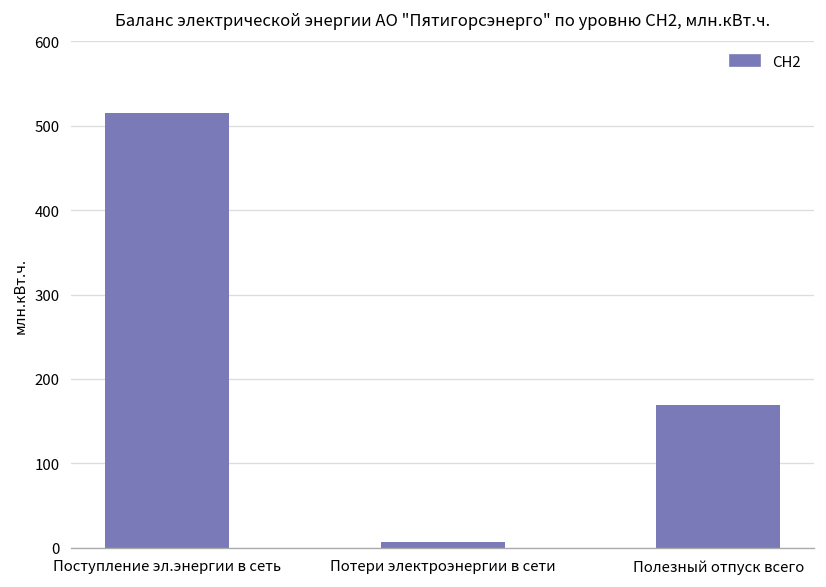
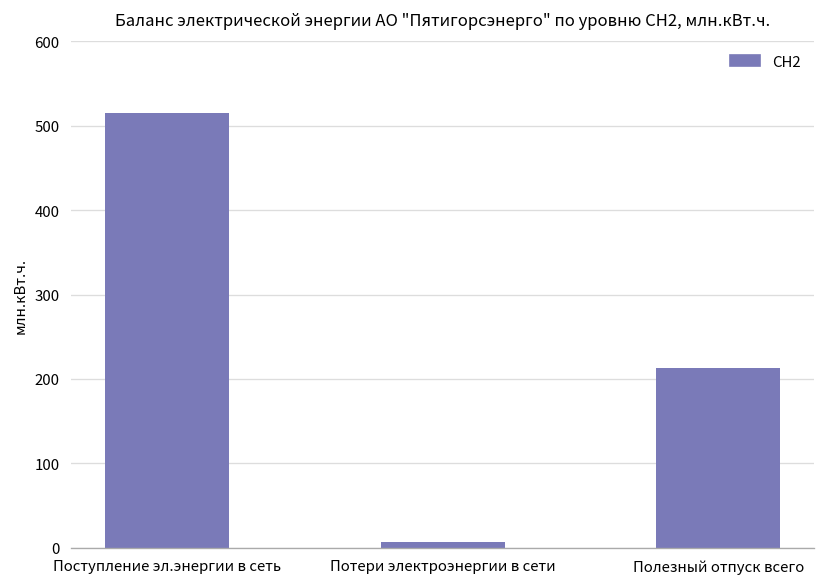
Полезный отпуск всего: 170 -> 210
